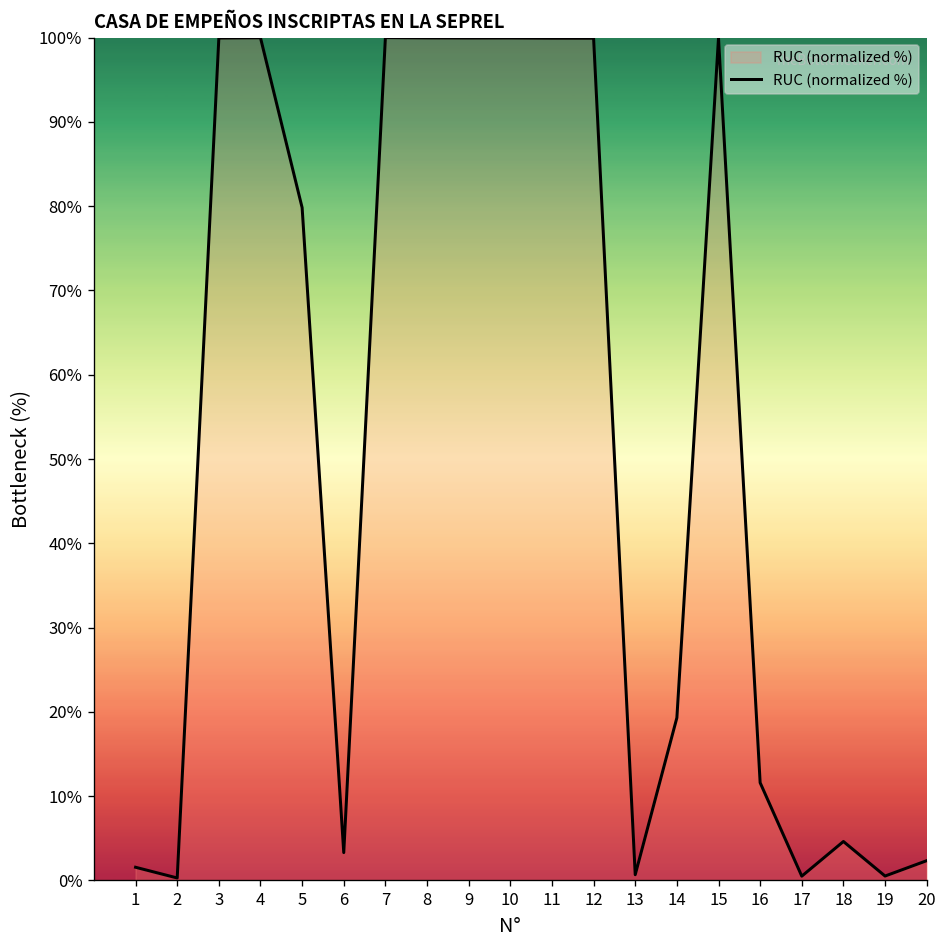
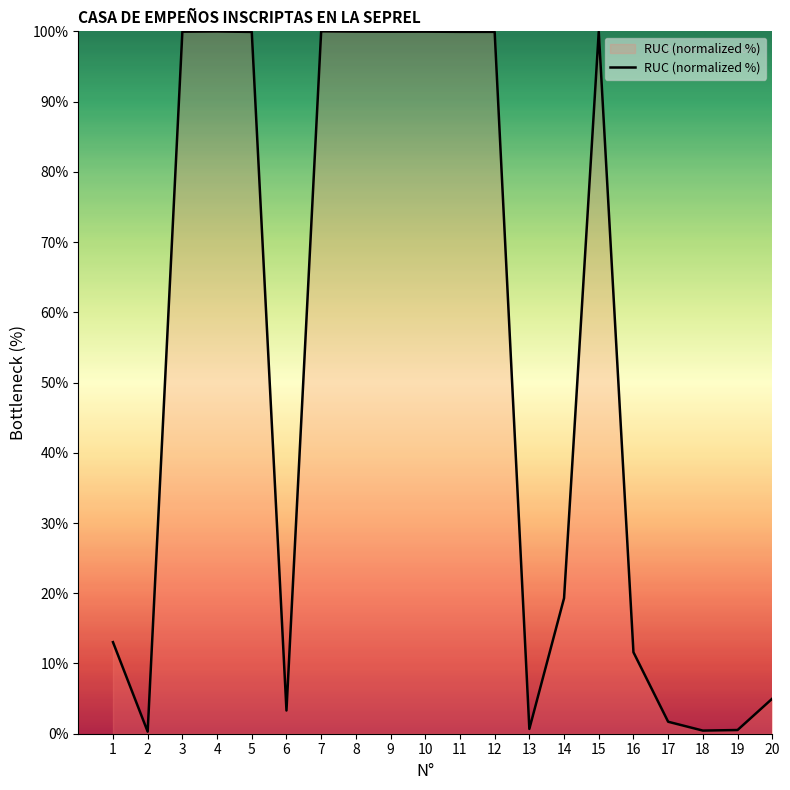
1: 2% -> 13%
5: 80% -> 100%
17: 1% -> 2%
18: 5% -> 0%
20: 2% -> 5%
